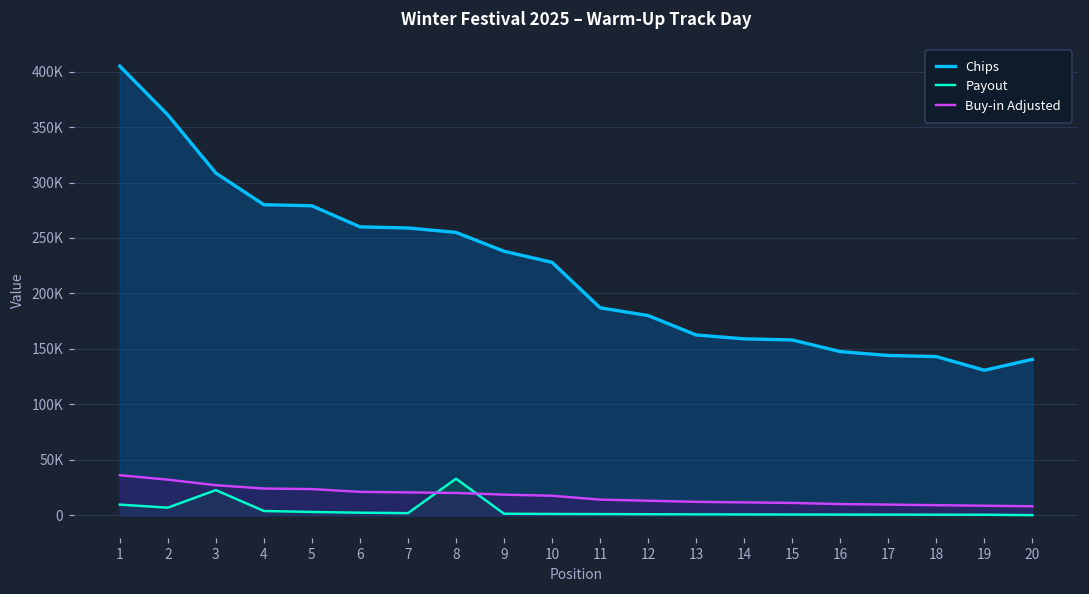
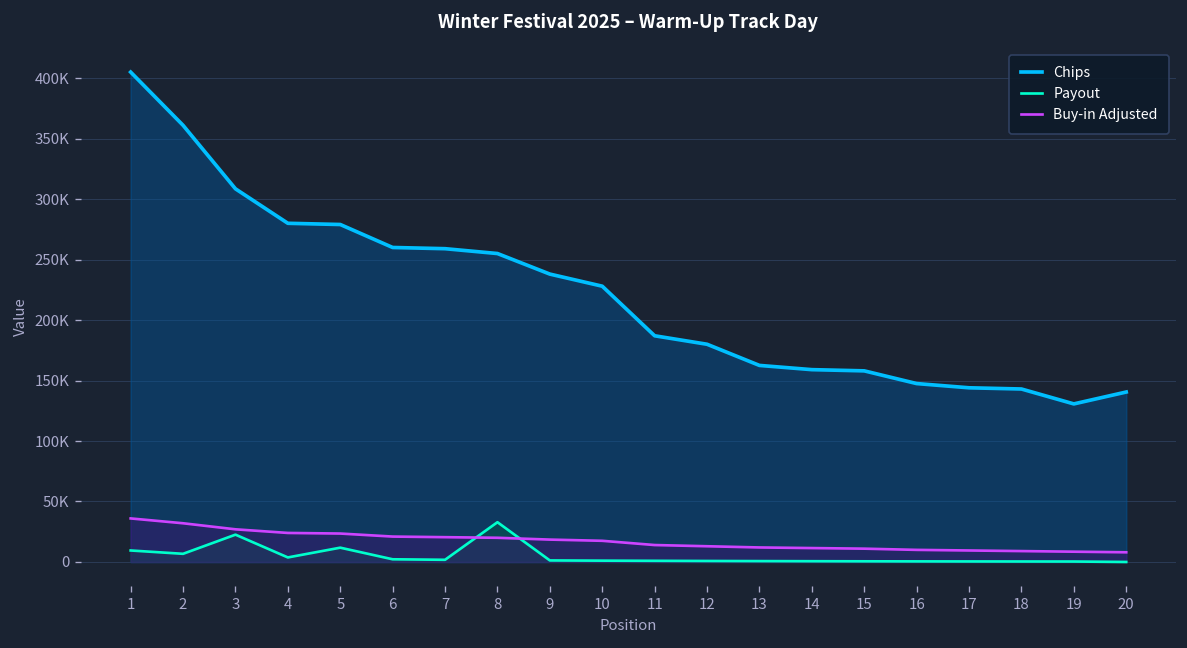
Payout, 5: 3000 -> 12000
